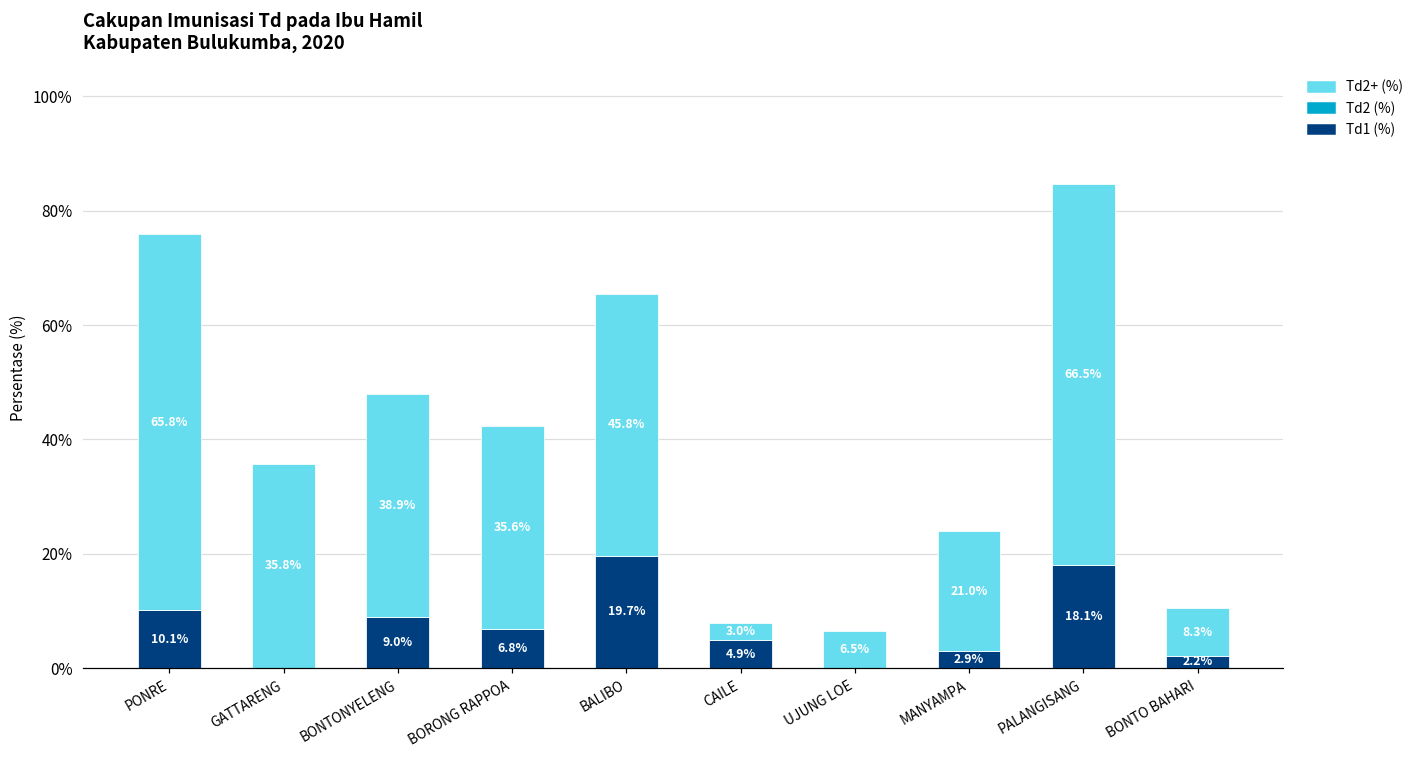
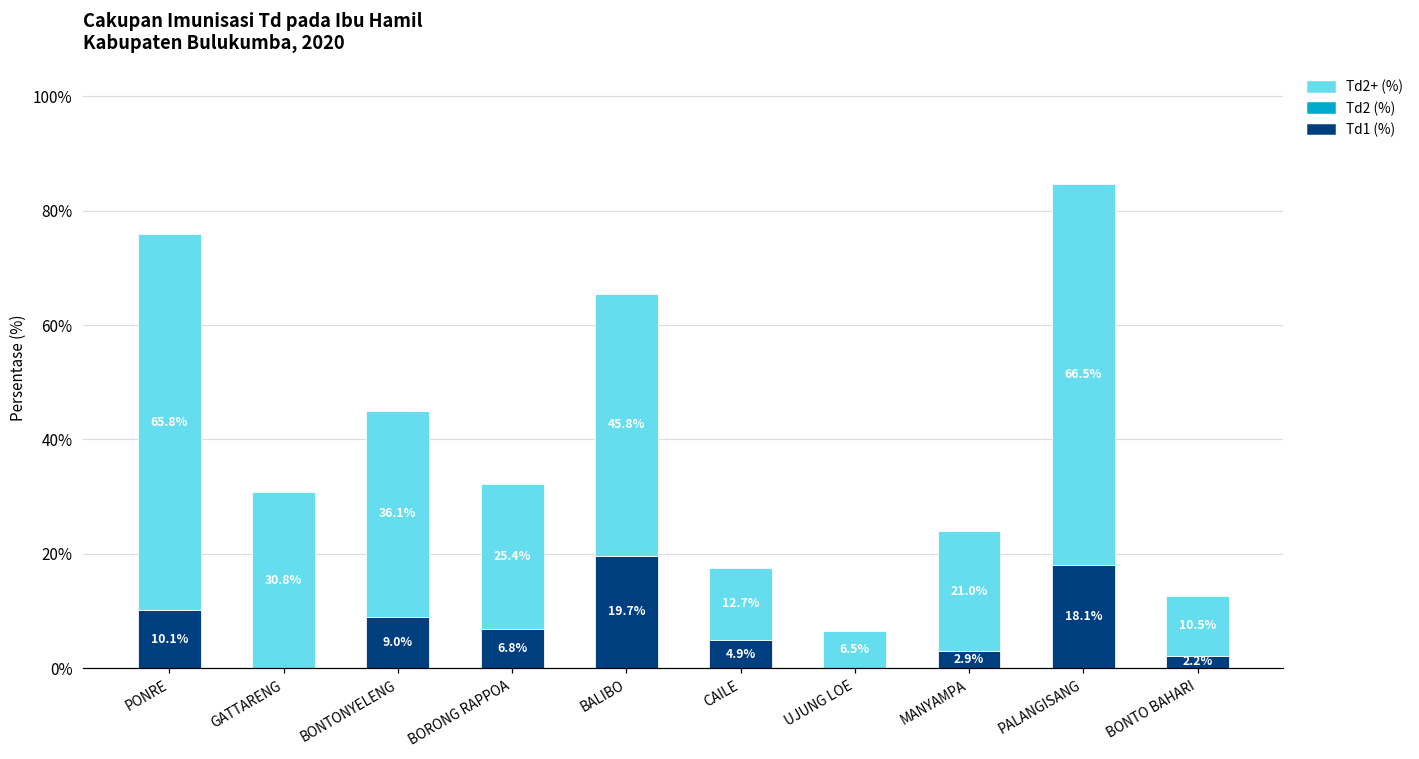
Td2+ (%), GATTARENG: 35.8% -> 30.8%
Td2+ (%), BONTONYELENG: 38.9% -> 36.1%
Td2+ (%), BORONG RAPPOA: 35.6% -> 25.4%
Td2+ (%), CAILE: 3.0% -> 12.7%
Td2+ (%), BONTO BAHARI: 8.3% -> 10.5%
